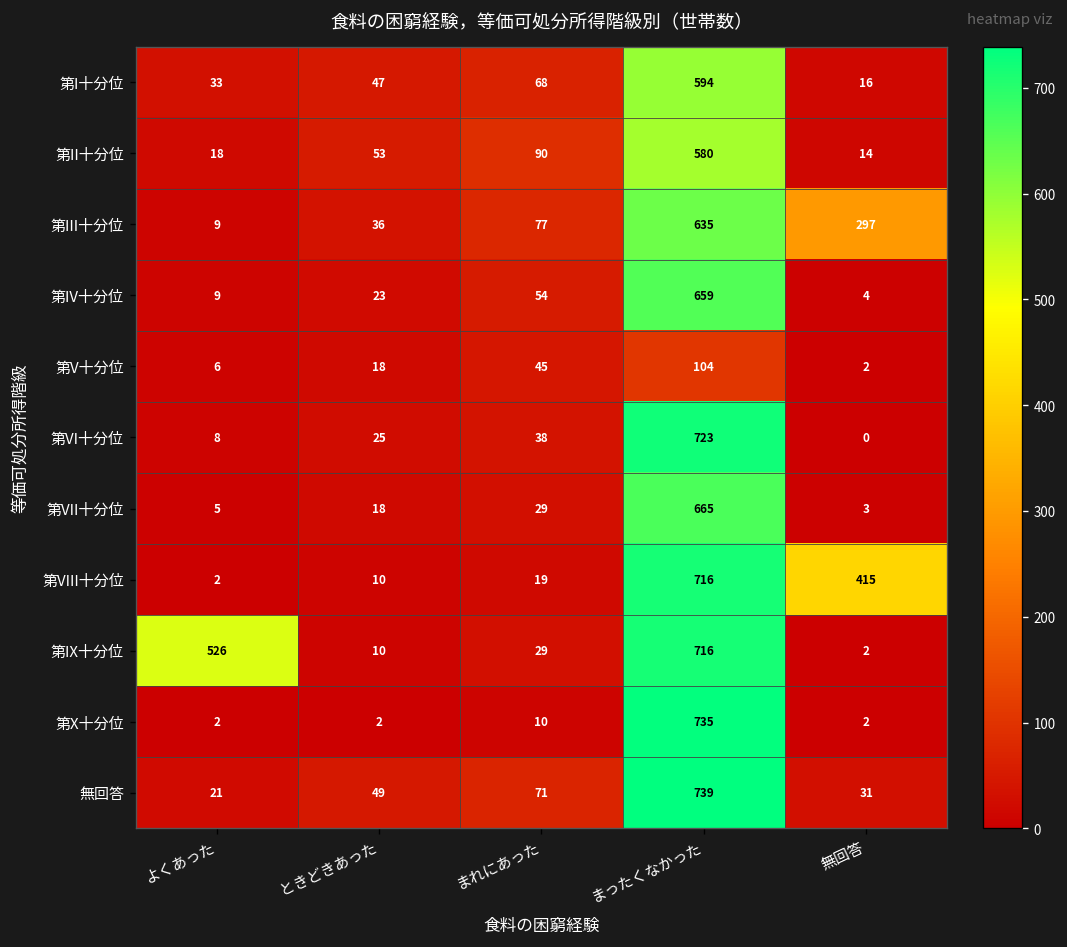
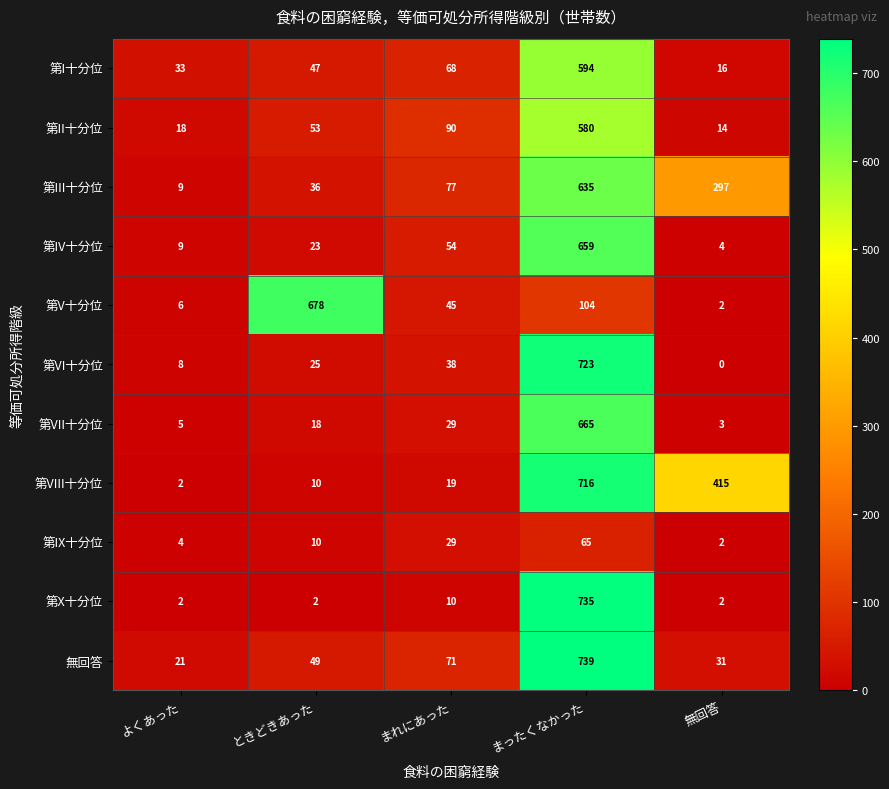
第V十分位, ときどきあった: 18 -> 678
第IX十分位, よくあった: 526 -> 4
第IX十分位, まったくなかった: 716 -> 65
